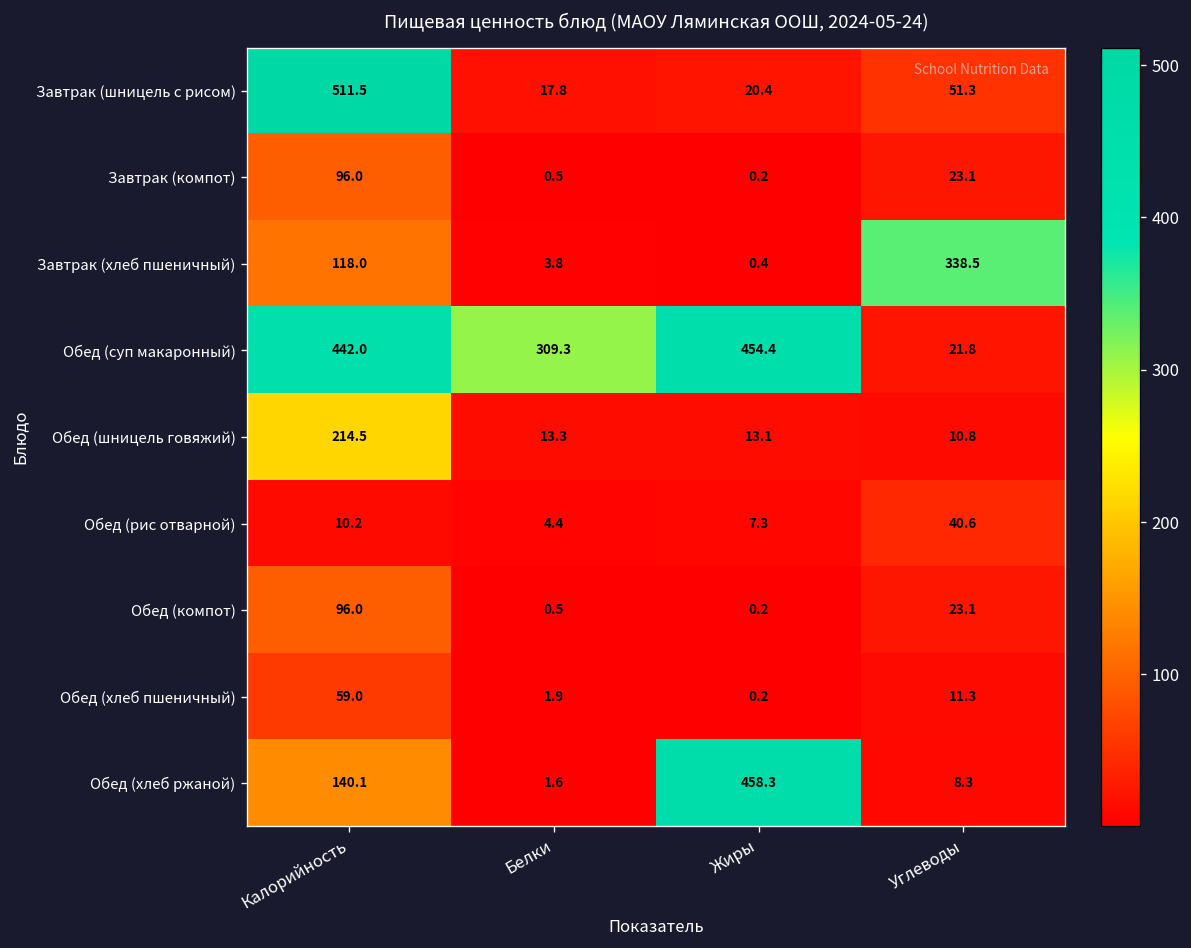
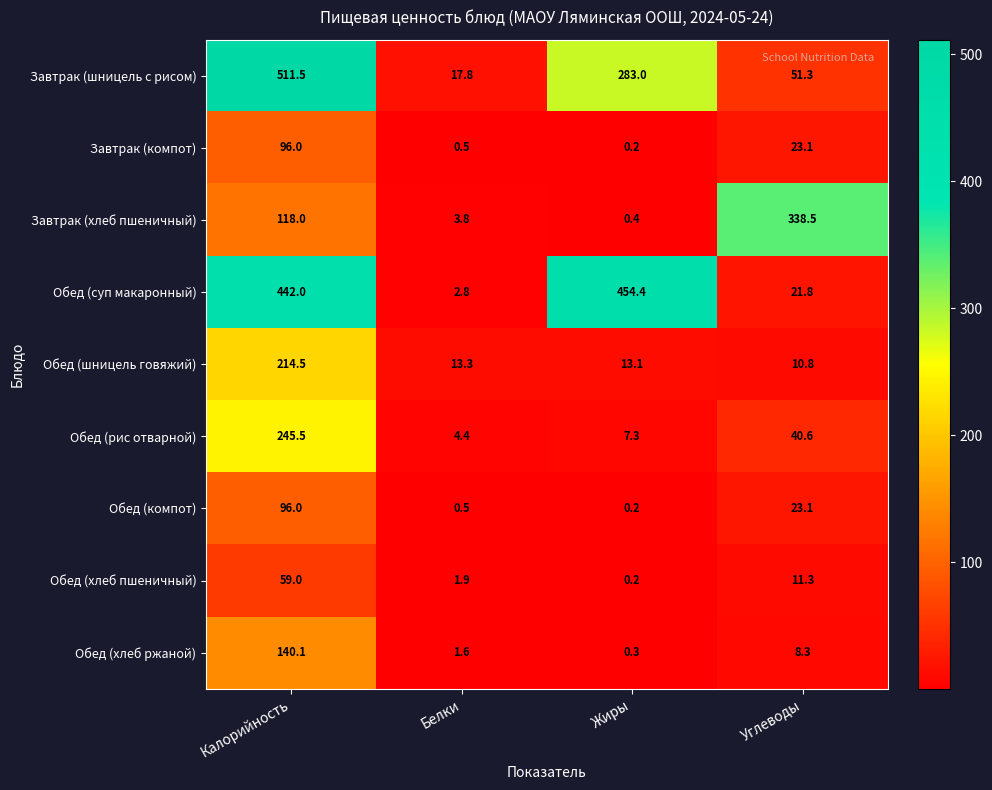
Завтрак (шницель с рисом), Жиры: 20.4 -> 283.0
Обед (суп макаронный), Белки: 309.3 -> 2.8
Обед (рис отварной), Калорийность: 10.2 -> 245.5
Обед (хлеб ржаной), Жиры: 458.3 -> 0.3
